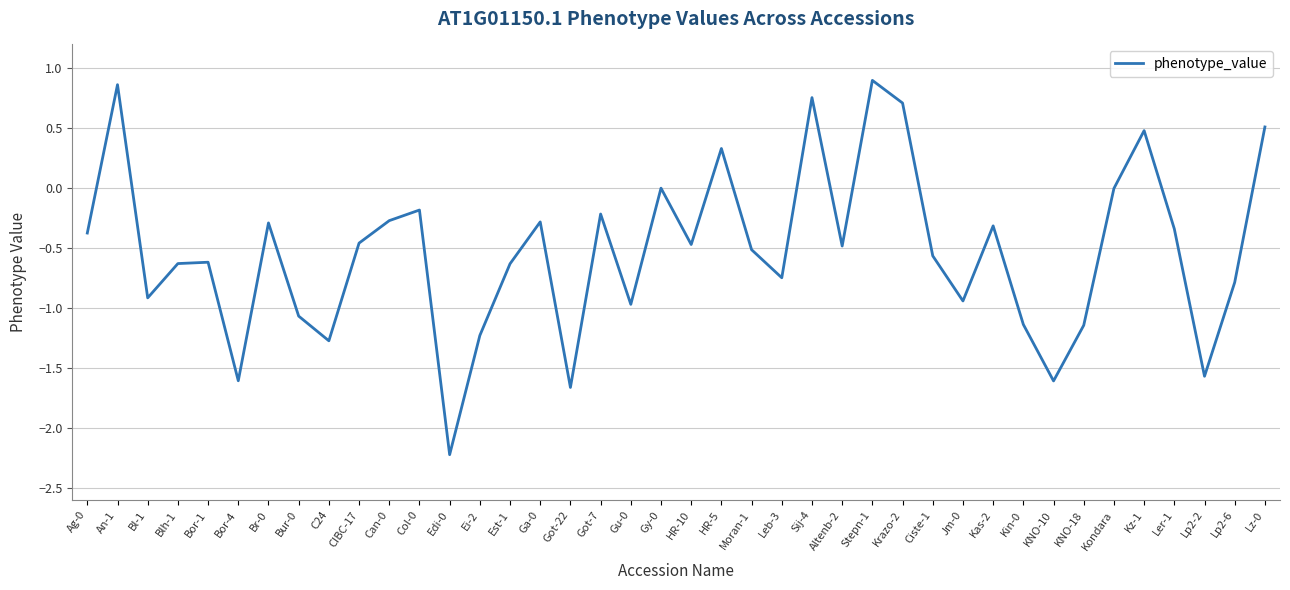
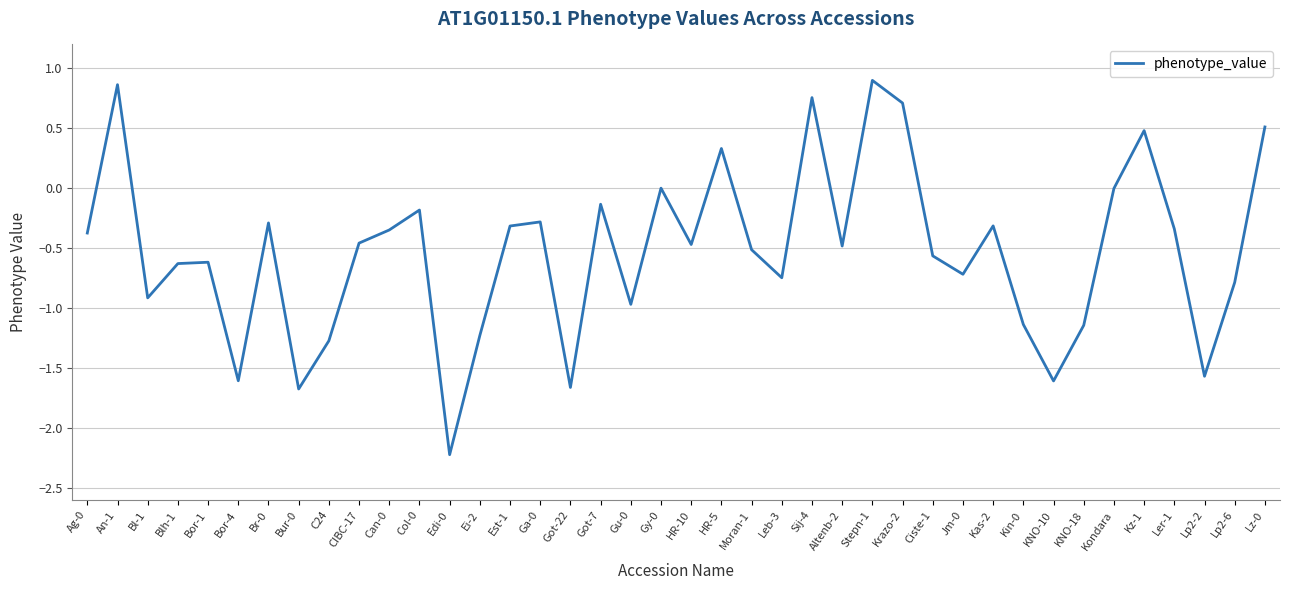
Bur-0: -1.07 -> -1.67
Can-0: -0.27 -> -0.35
Est-1: -0.63 -> -0.31
Got-7: -0.21 -> -0.13
Jm-0: -0.94 -> -0.72
